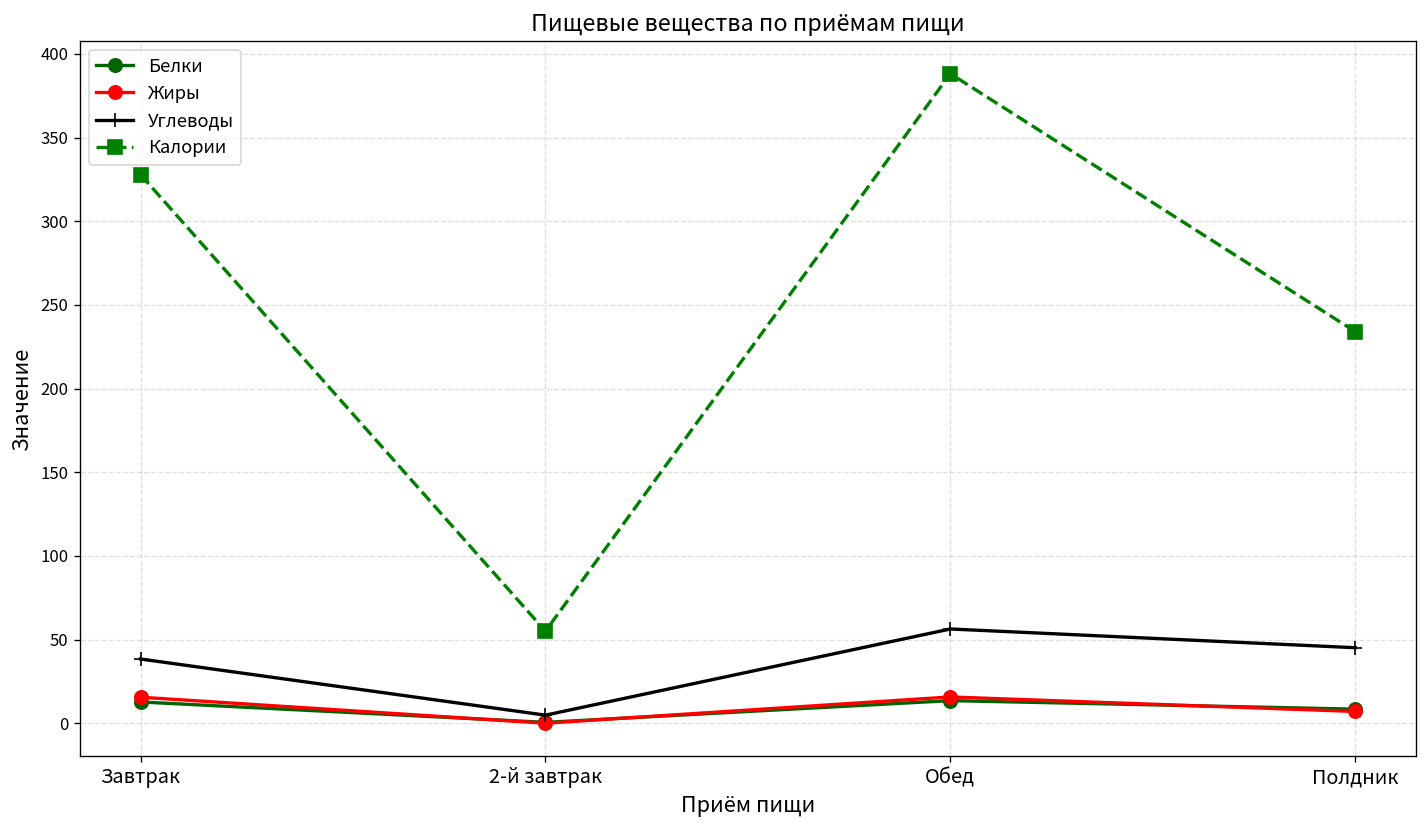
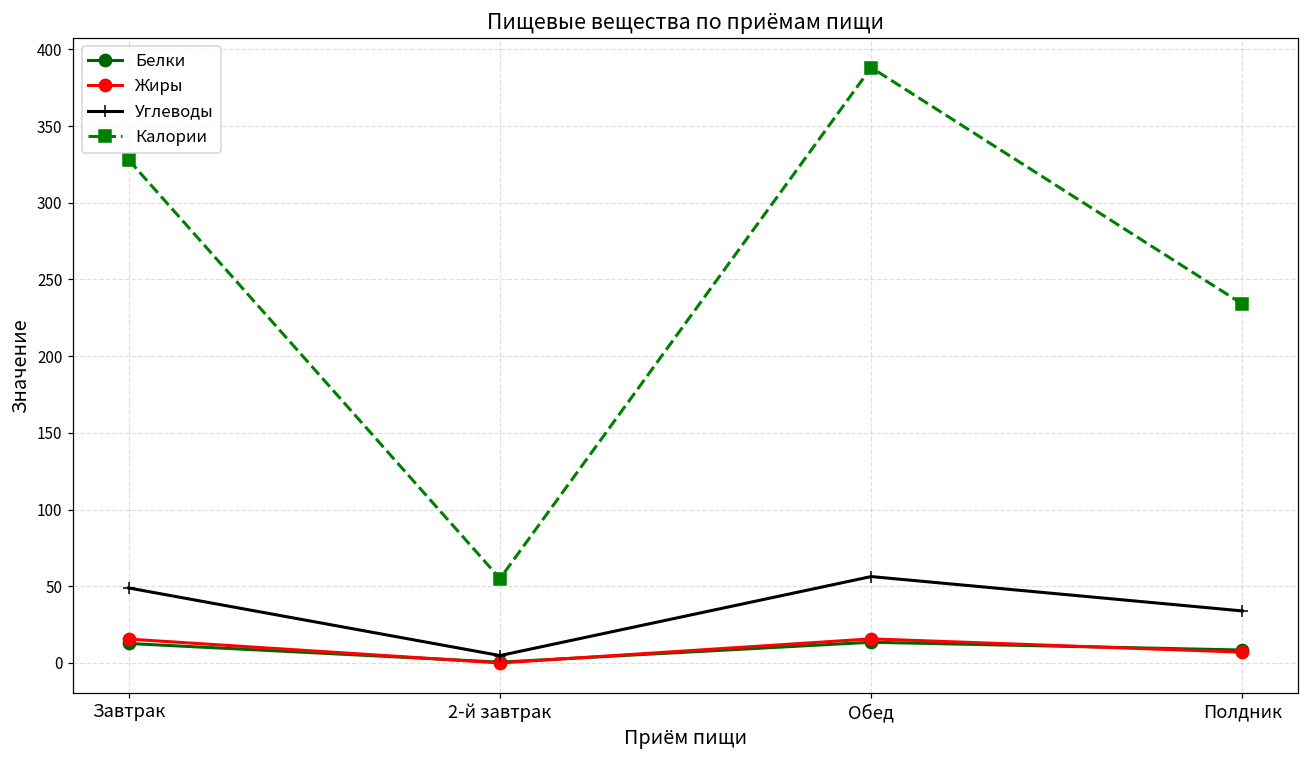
Углеводы, Завтрак: 38 -> 49
Углеводы, Полдник: 45 -> 34
